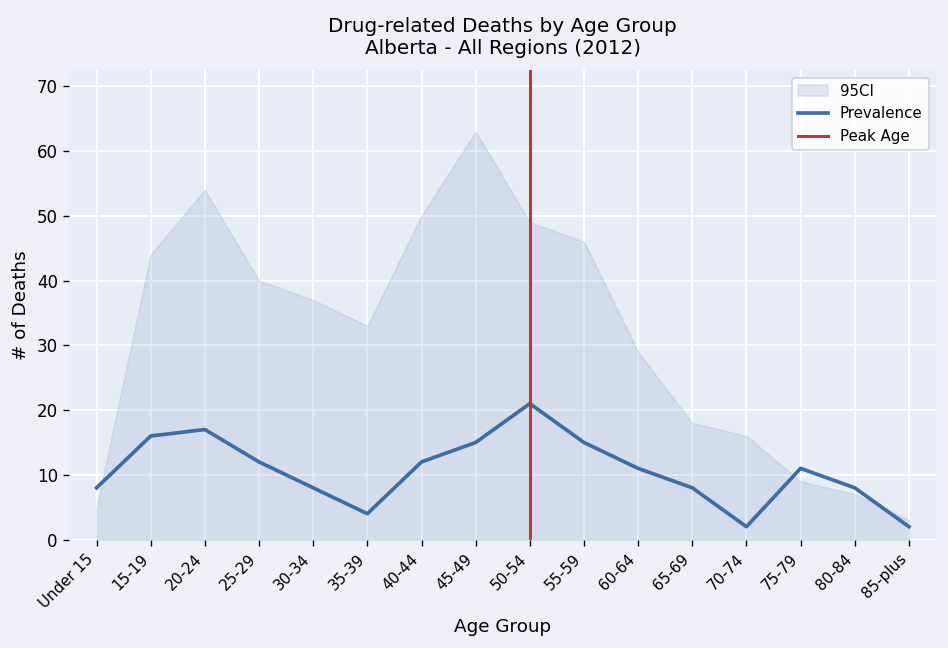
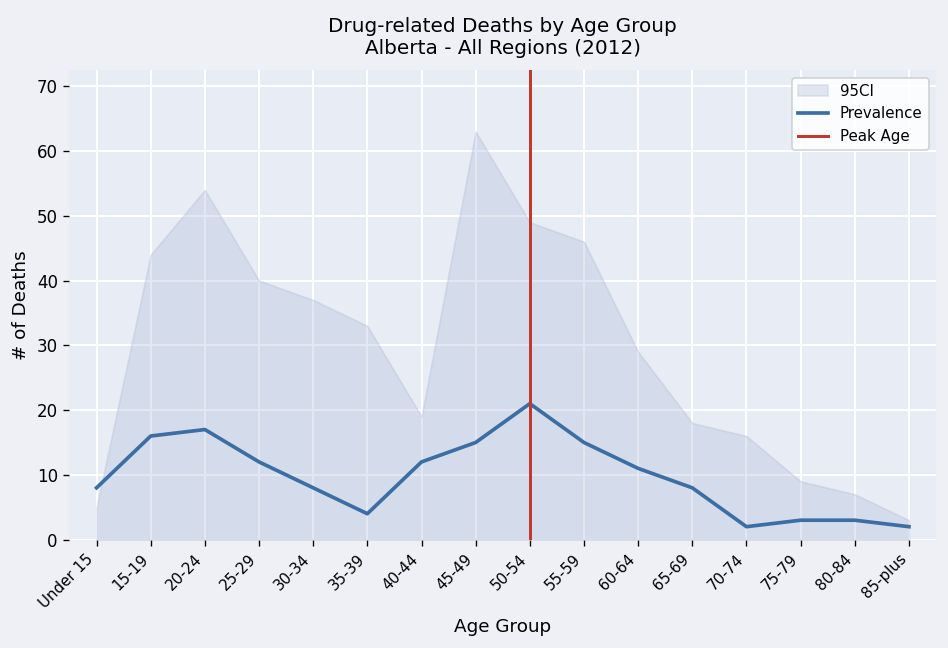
95CI, 40-44: 50 -> 19
Prevalence, 75-79: 11 -> 3
Prevalence, 80-84: 8 -> 3
